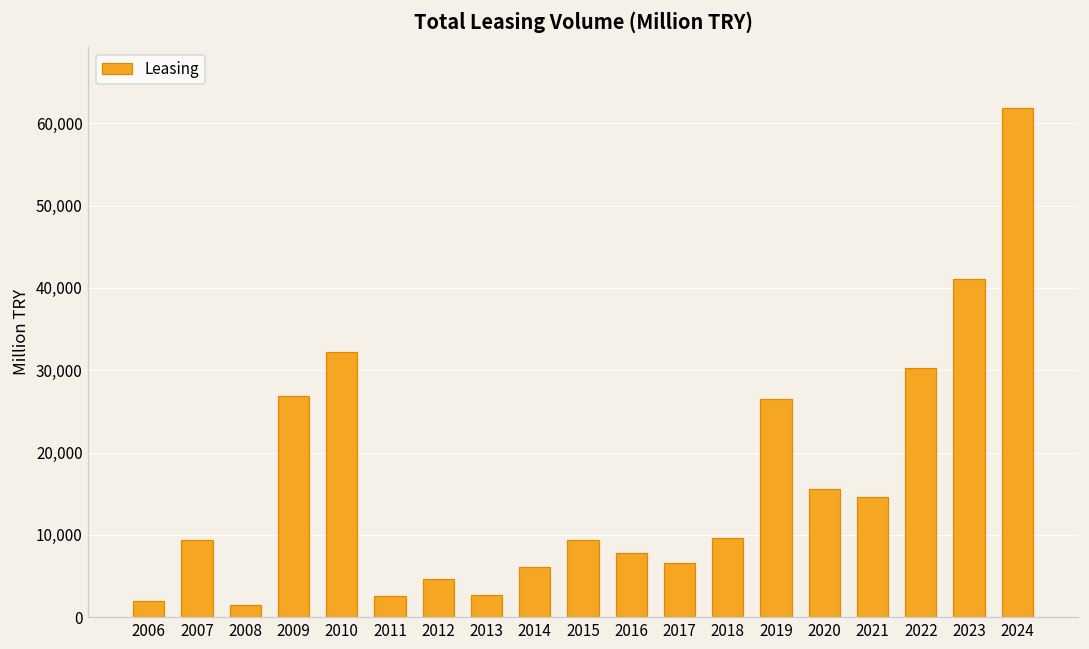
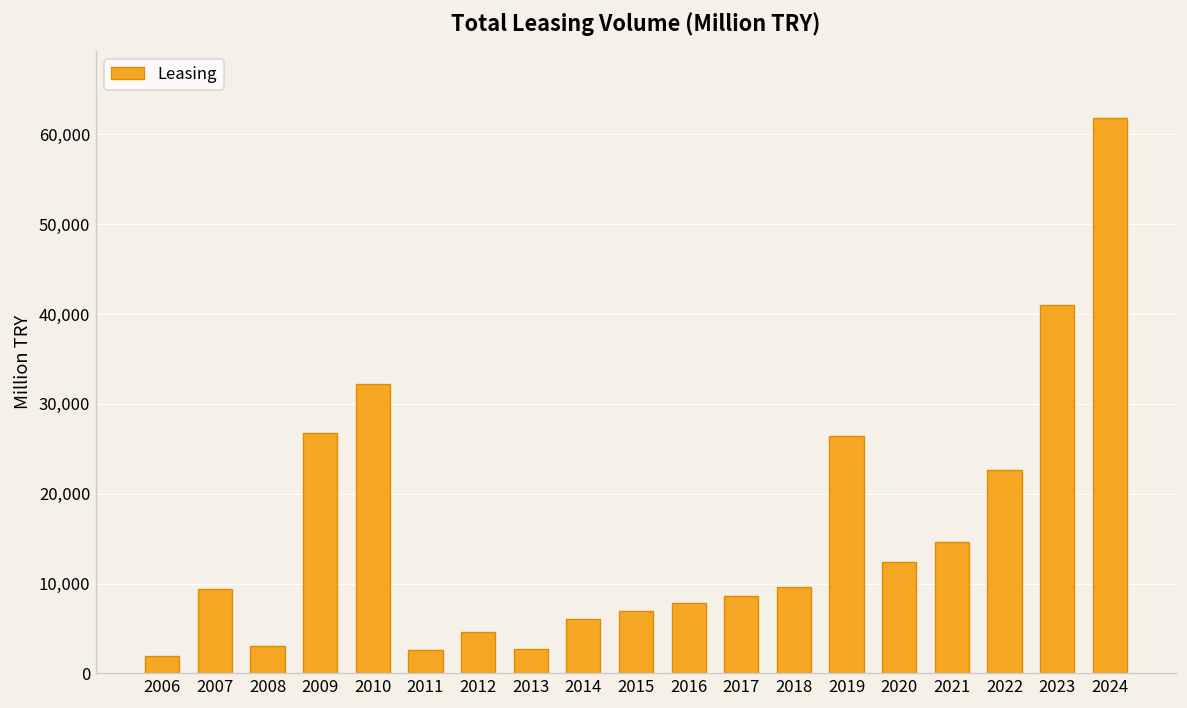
2008: 1,000 -> 3,000
2015: 9,000 -> 7,000
2017: 7,000 -> 9,000
2020: 16,000 -> 12,000
2022: 30,000 -> 23,000
